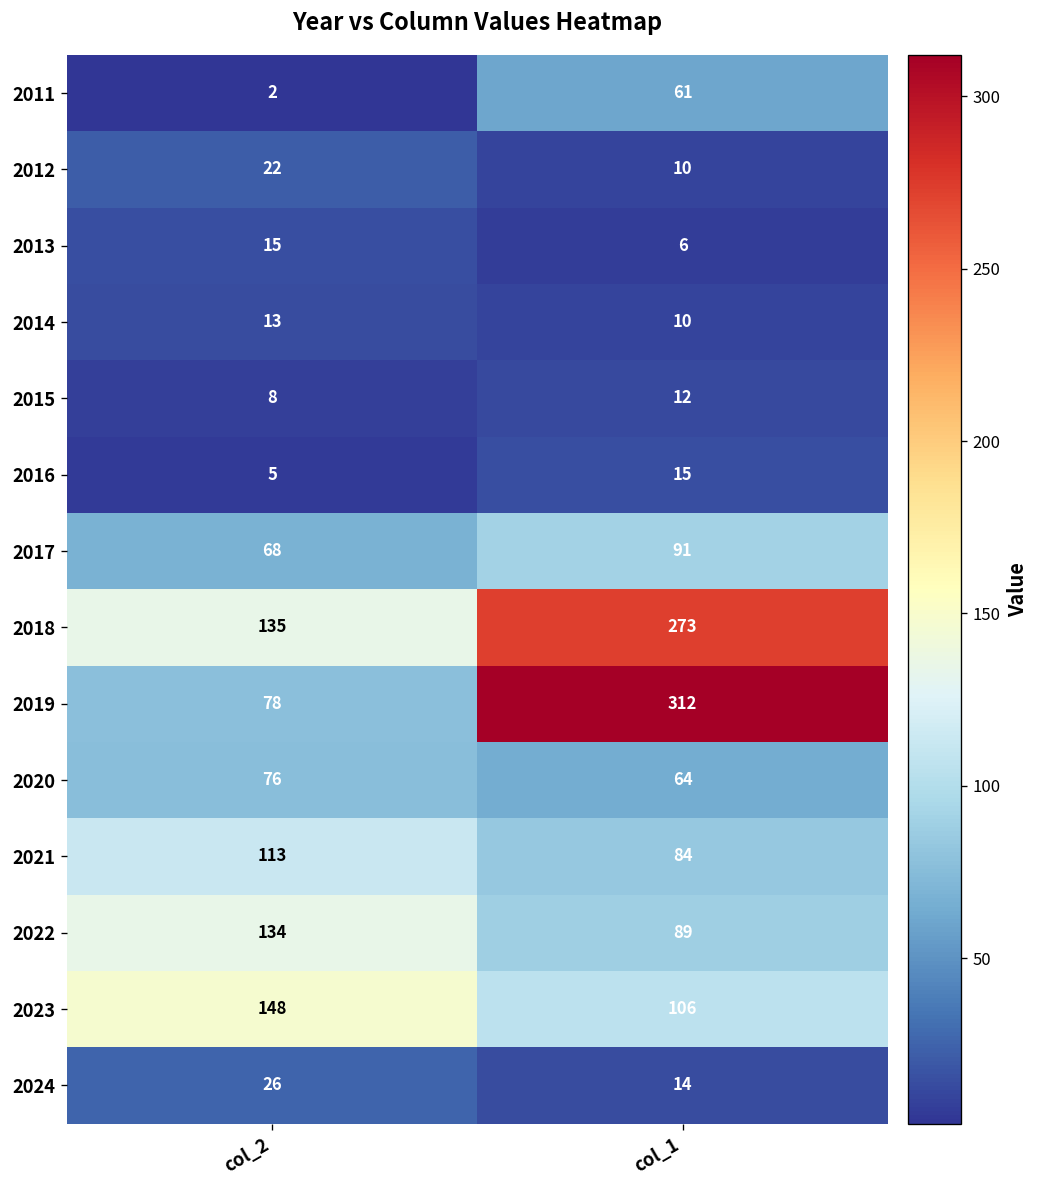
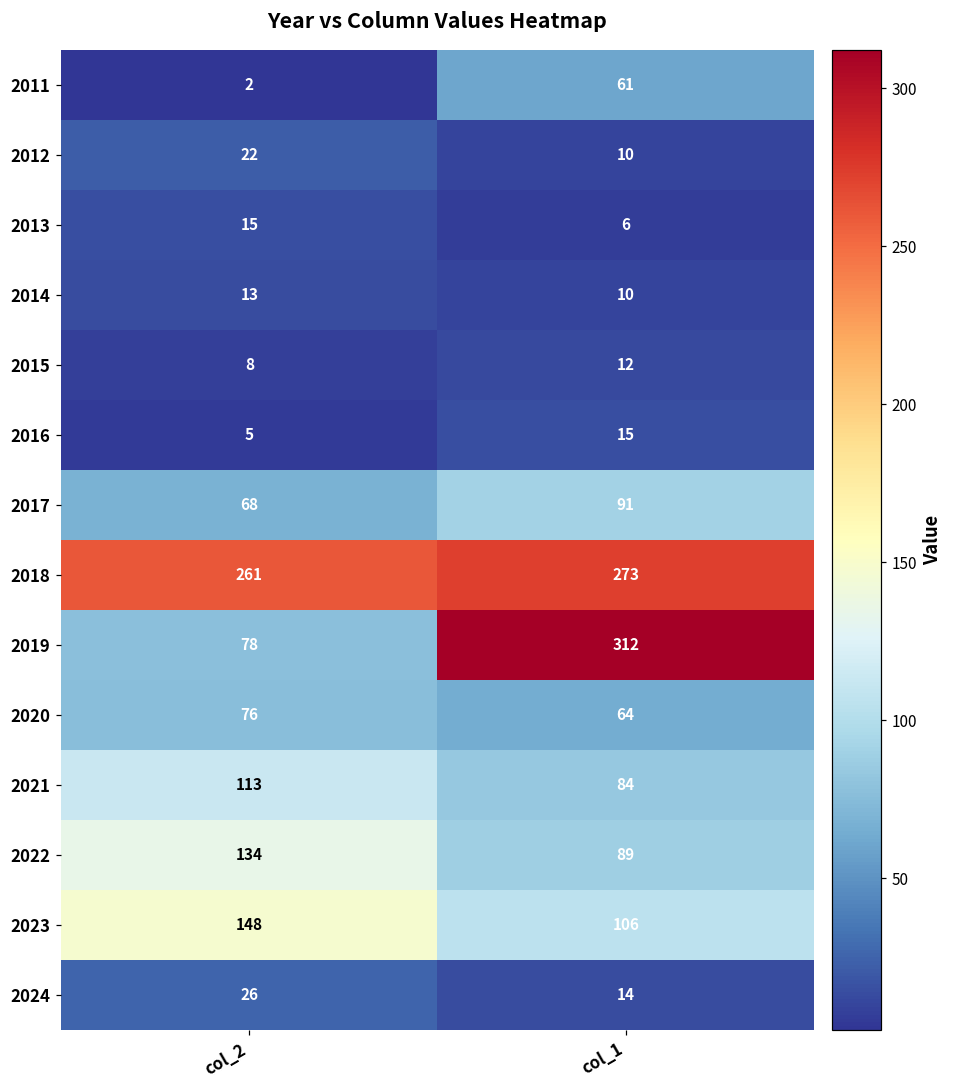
2018, col_2: 135 -> 261
